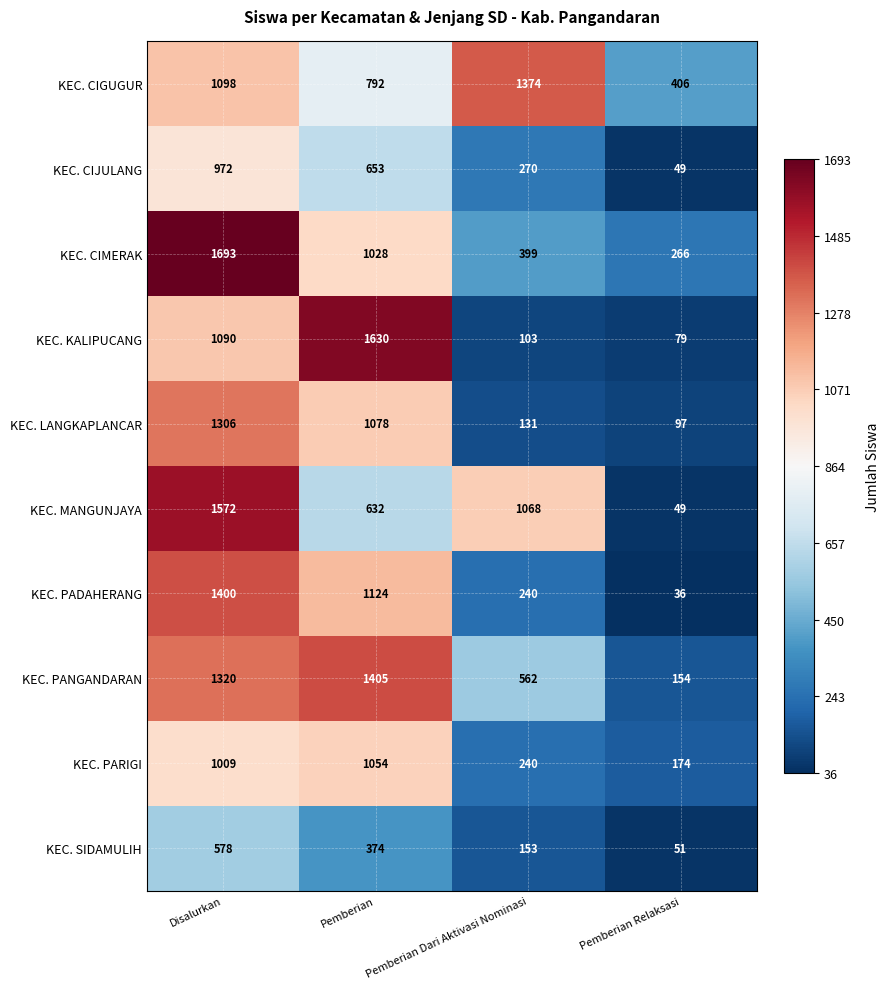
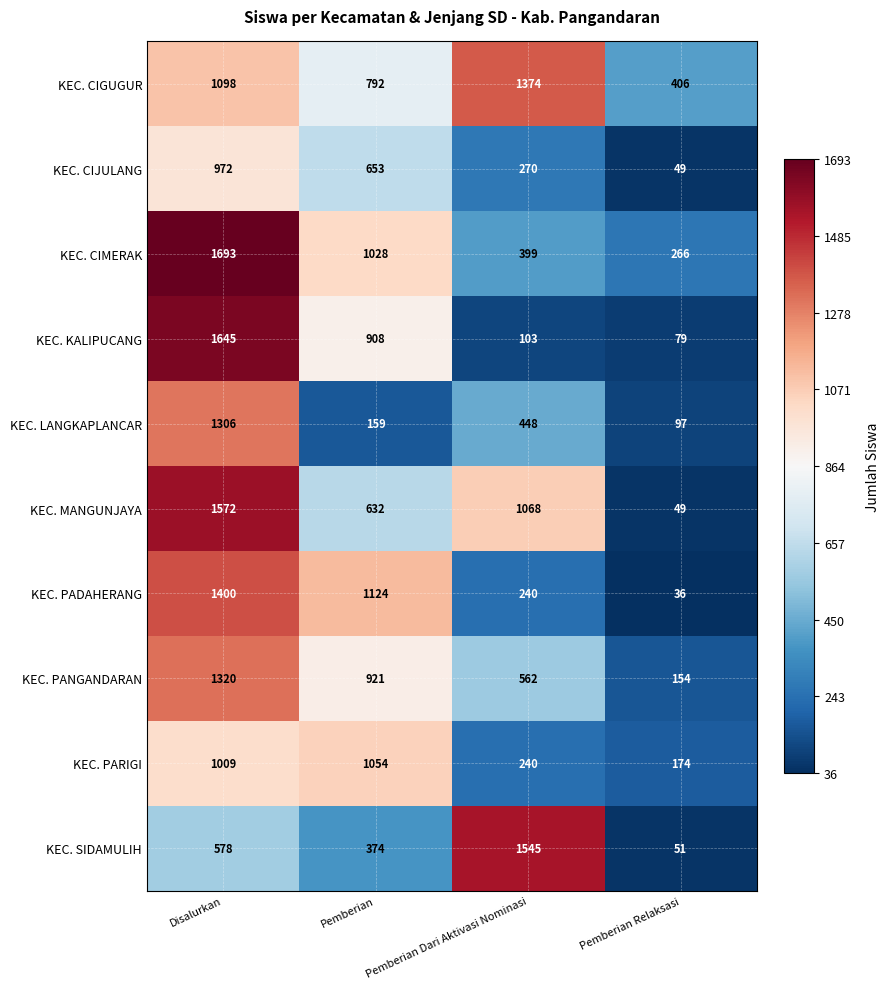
KEC. KALIPUCANG, Disalurkan: 1090 -> 1645
KEC. KALIPUCANG, Pemberian: 1630 -> 908
KEC. LANGKAPLANCAR, Pemberian: 1078 -> 159
KEC. LANGKAPLANCAR, Pemberian Dari Aktivasi Nominasi: 131 -> 448
KEC. PANGANDARAN, Pemberian: 1405 -> 921
KEC. SIDAMULIH, Pemberian Dari Aktivasi Nominasi: 153 -> 1545
